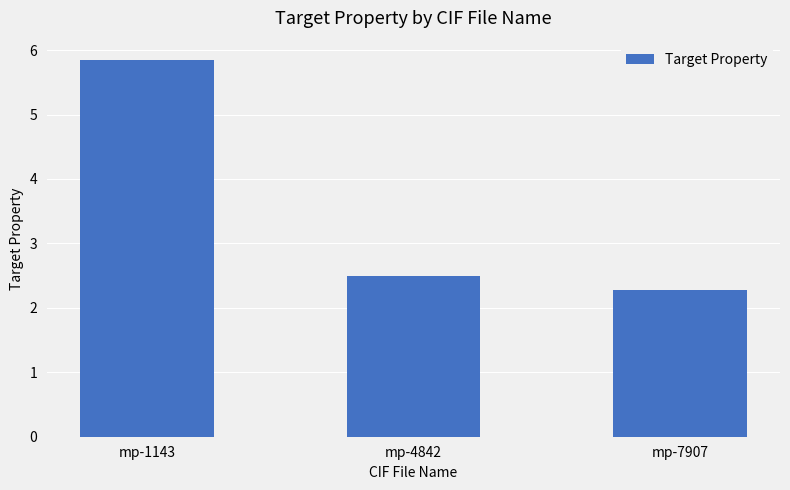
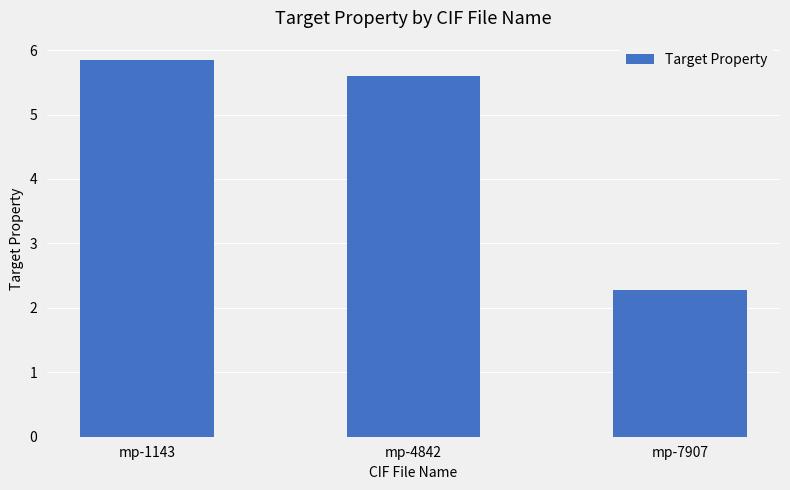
mp-4842: 2.5 -> 5.6
